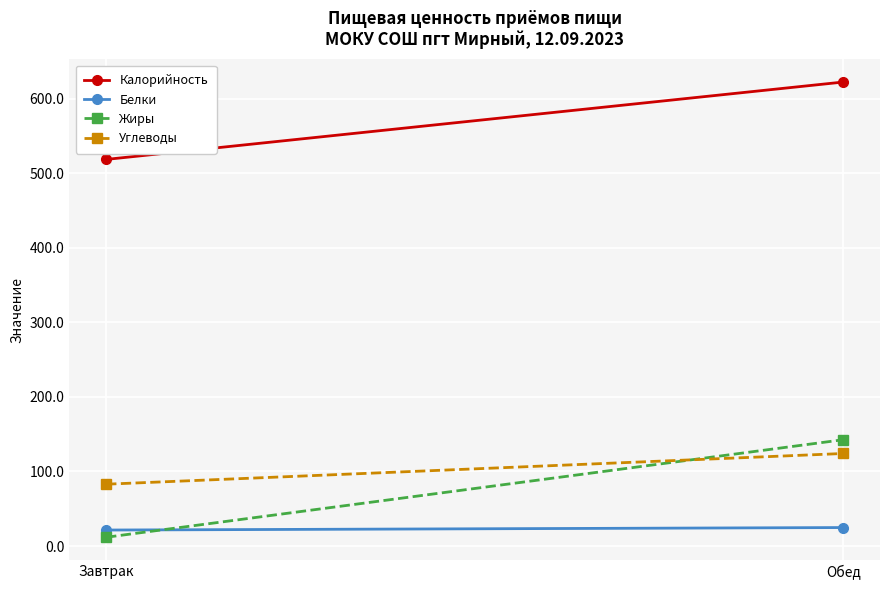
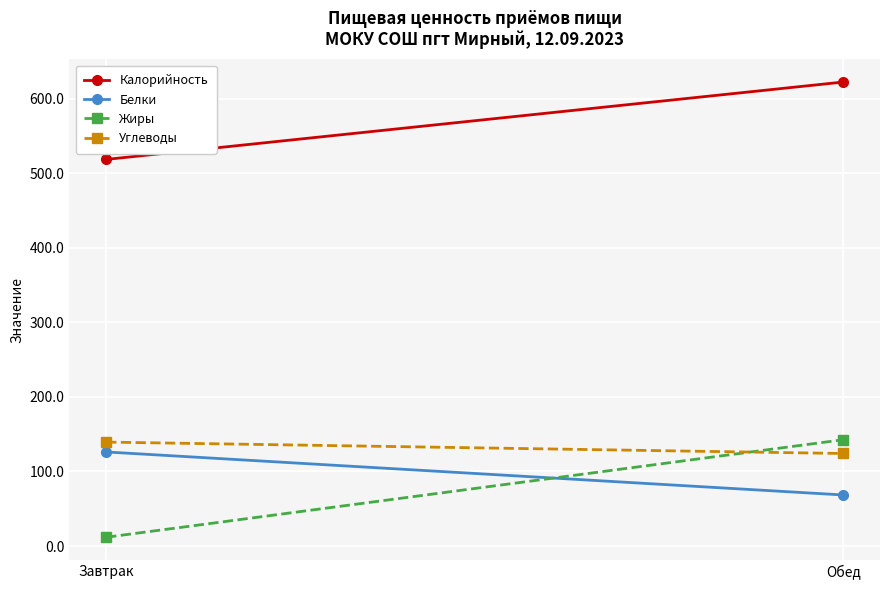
Белки, Завтрак: 20 -> 130
Углеводы, Завтрак: 80 -> 140
Белки, Обед: 20 -> 70
